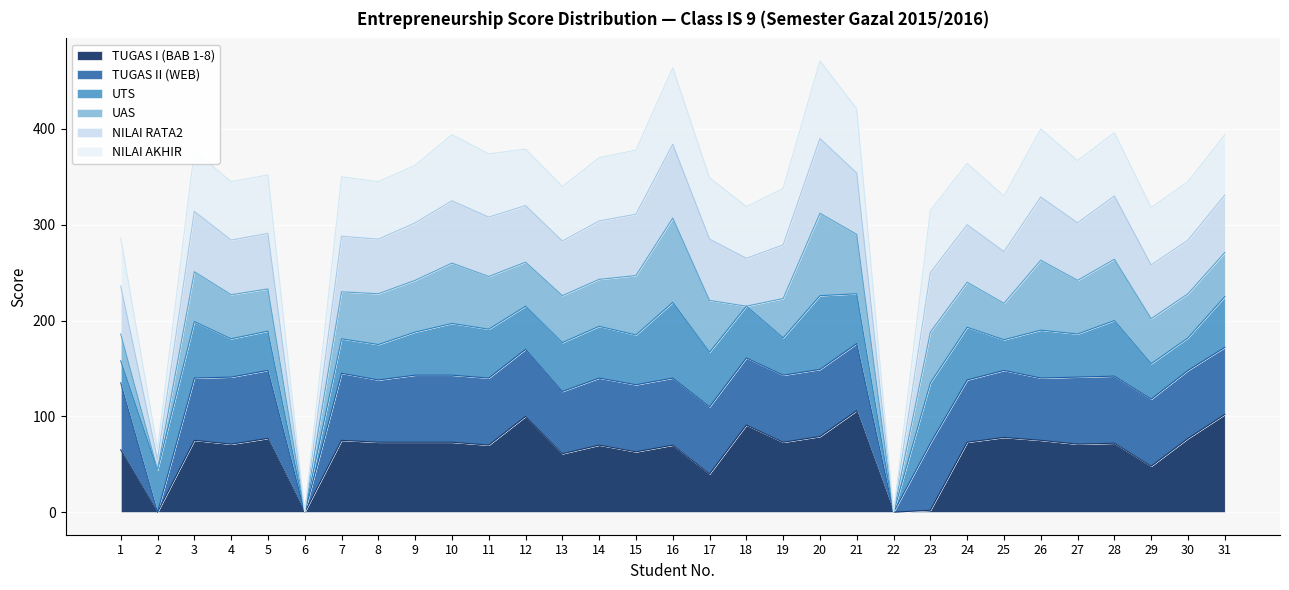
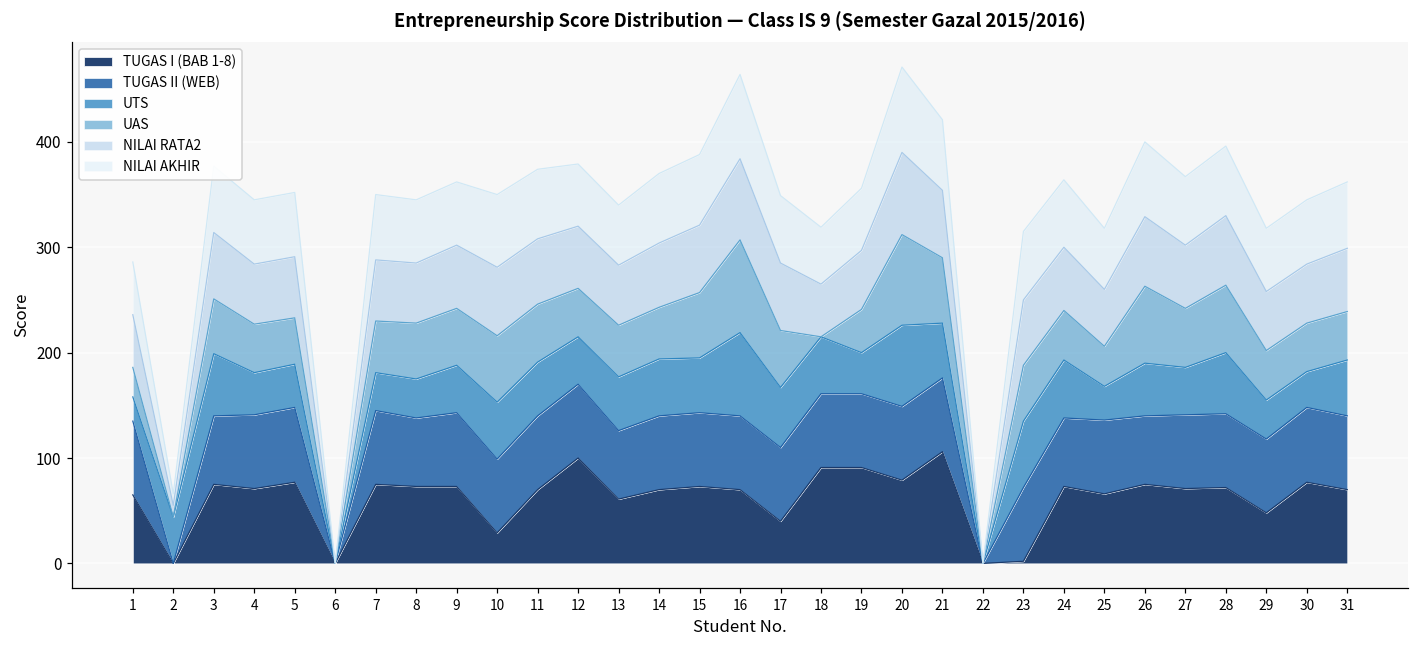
TUGAS I (BAB 1-8), 10: 70 -> 30
TUGAS I (BAB 1-8), 15: 60 -> 70
TUGAS I (BAB 1-8), 19: 70 -> 90
TUGAS I (BAB 1-8), 25: 80 -> 70
TUGAS I (BAB 1-8), 31: 100 -> 70
